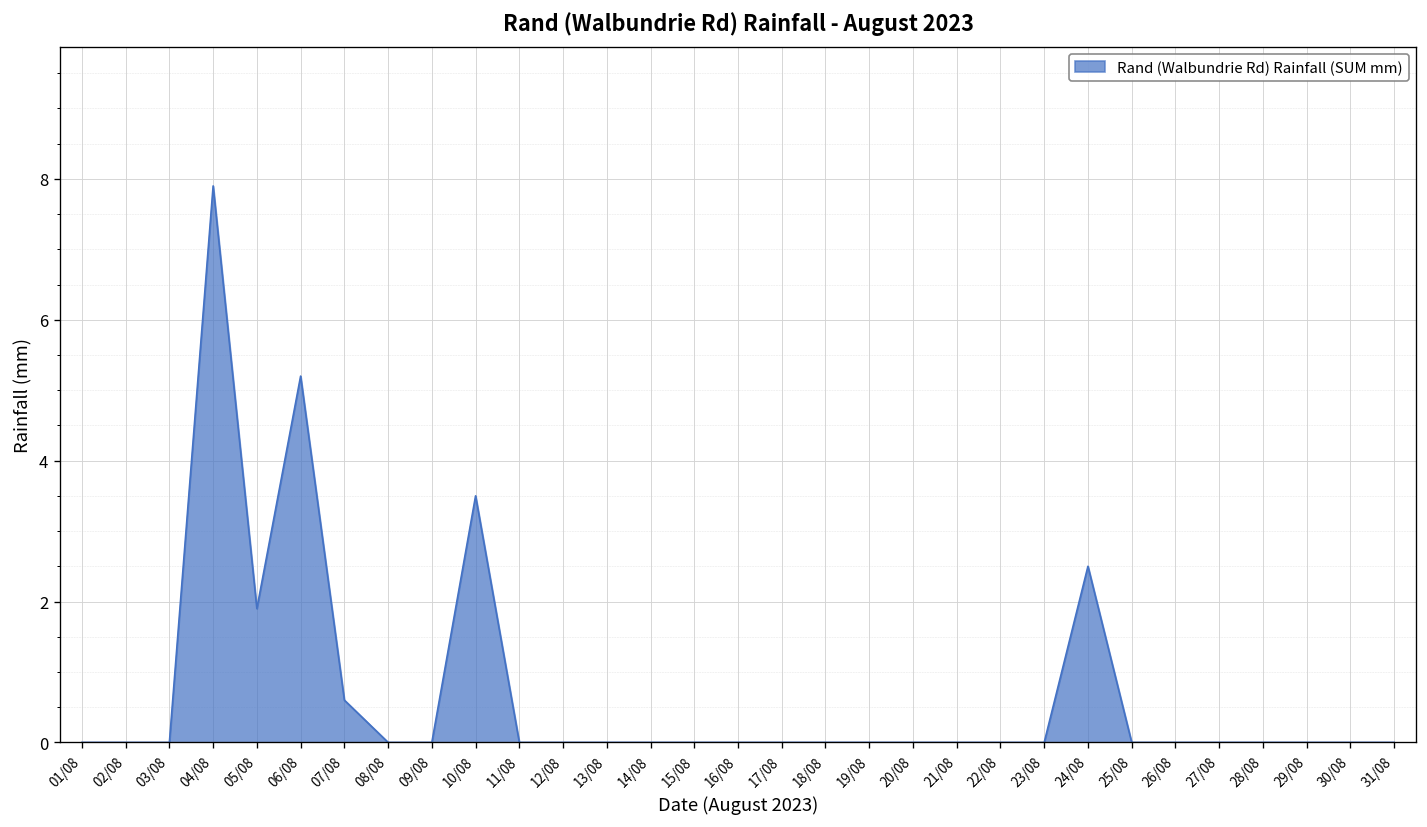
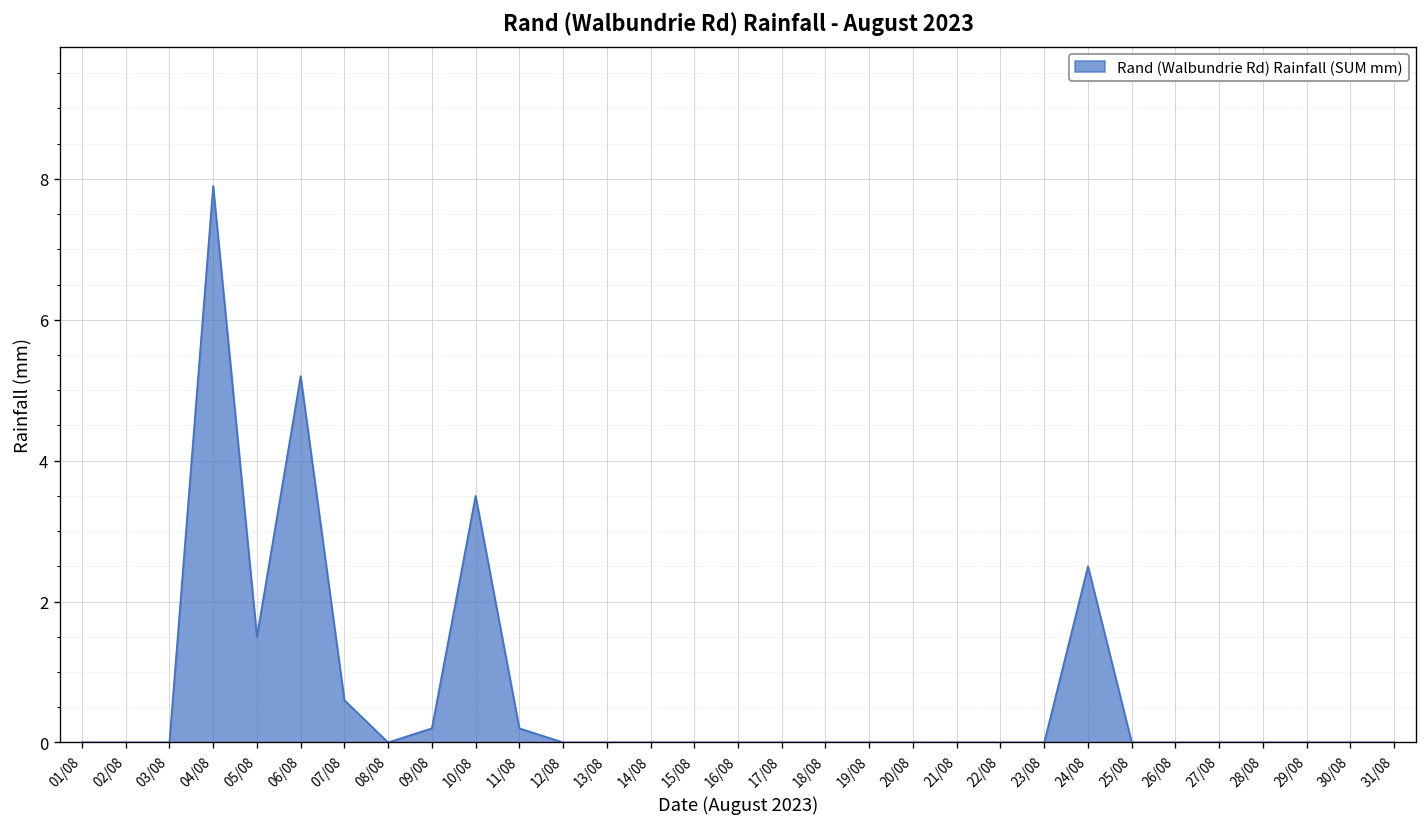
05/08: 1.9 -> 1.5
09/08: 0.0 -> 0.2
11/08: 0.0 -> 0.2
